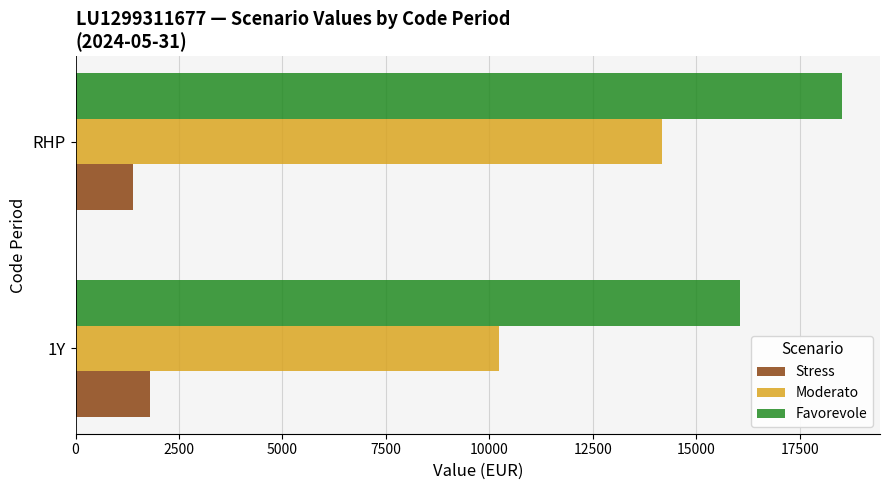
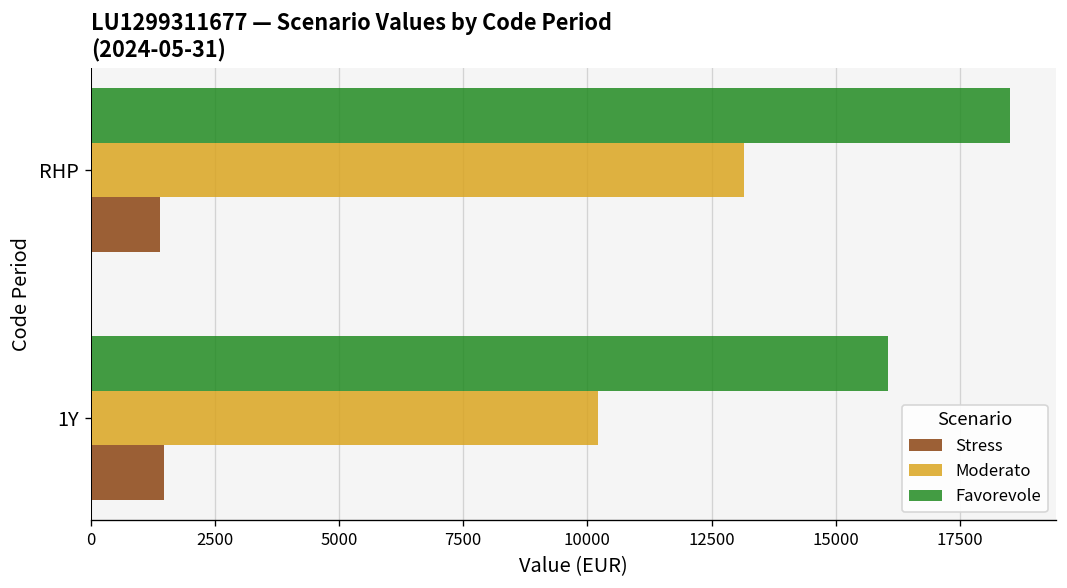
Moderato, RHP: 14200 -> 13200
Stress, 1Y: 1800 -> 1500
